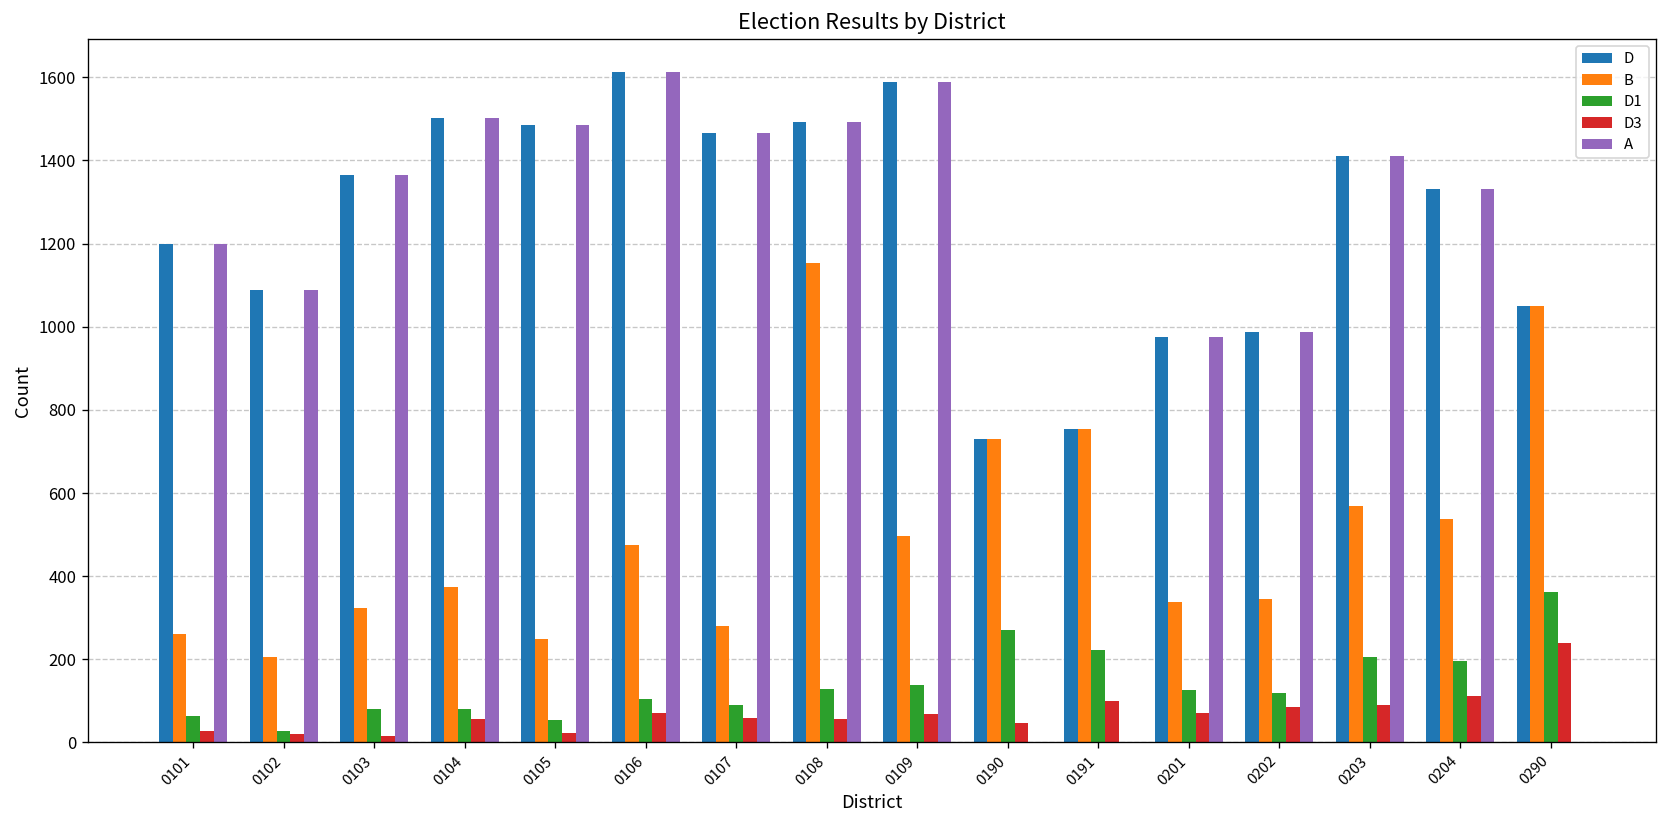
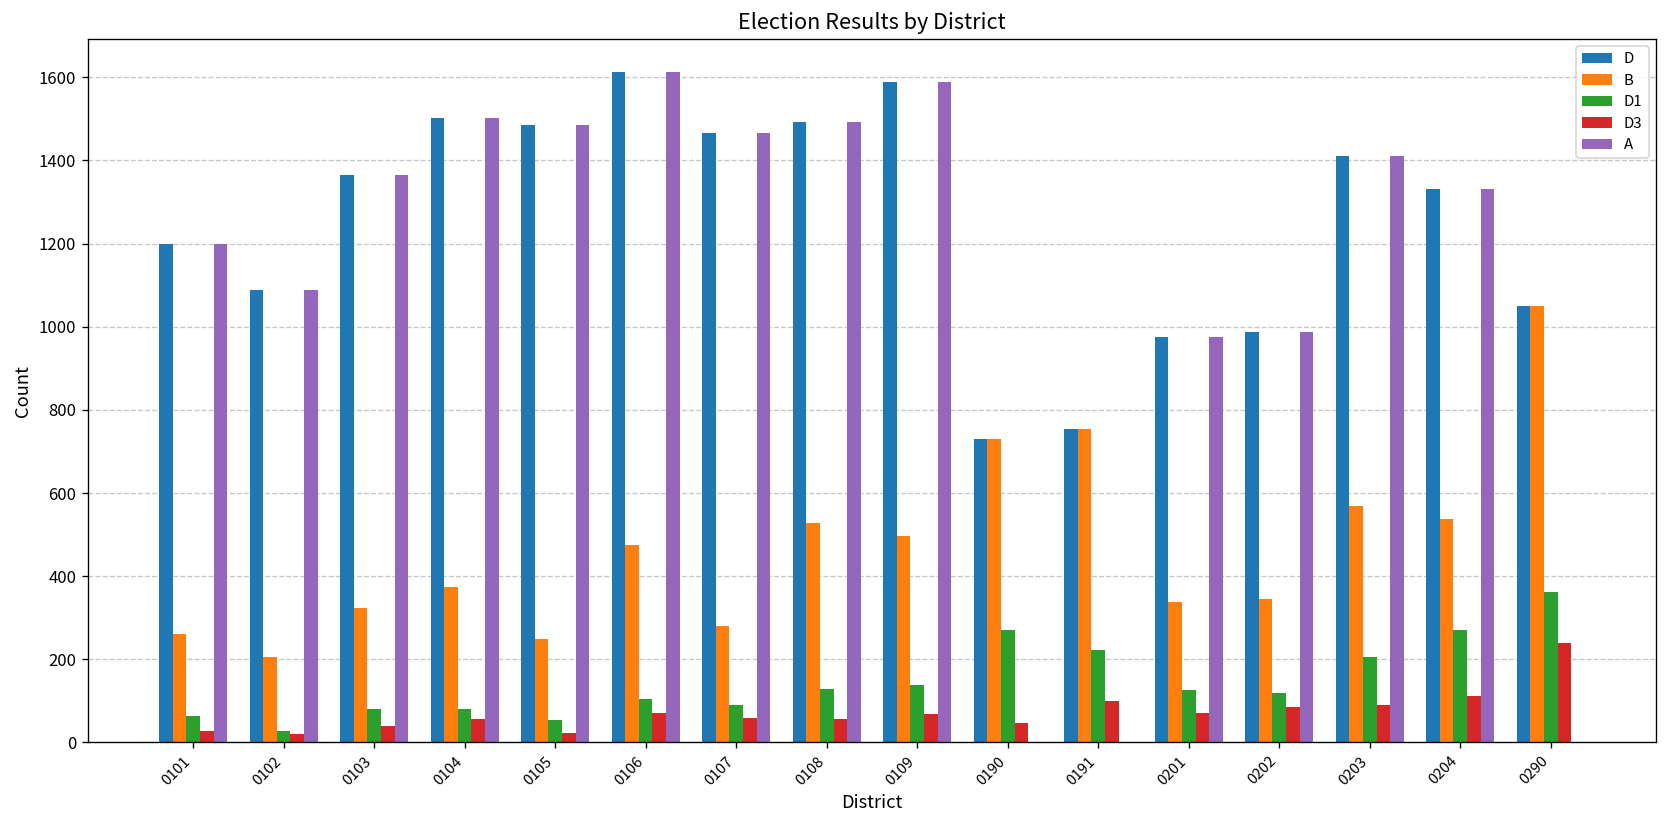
D3, 0103: 20 -> 40
B, 0108: 1150 -> 530
D1, 0204: 200 -> 270
